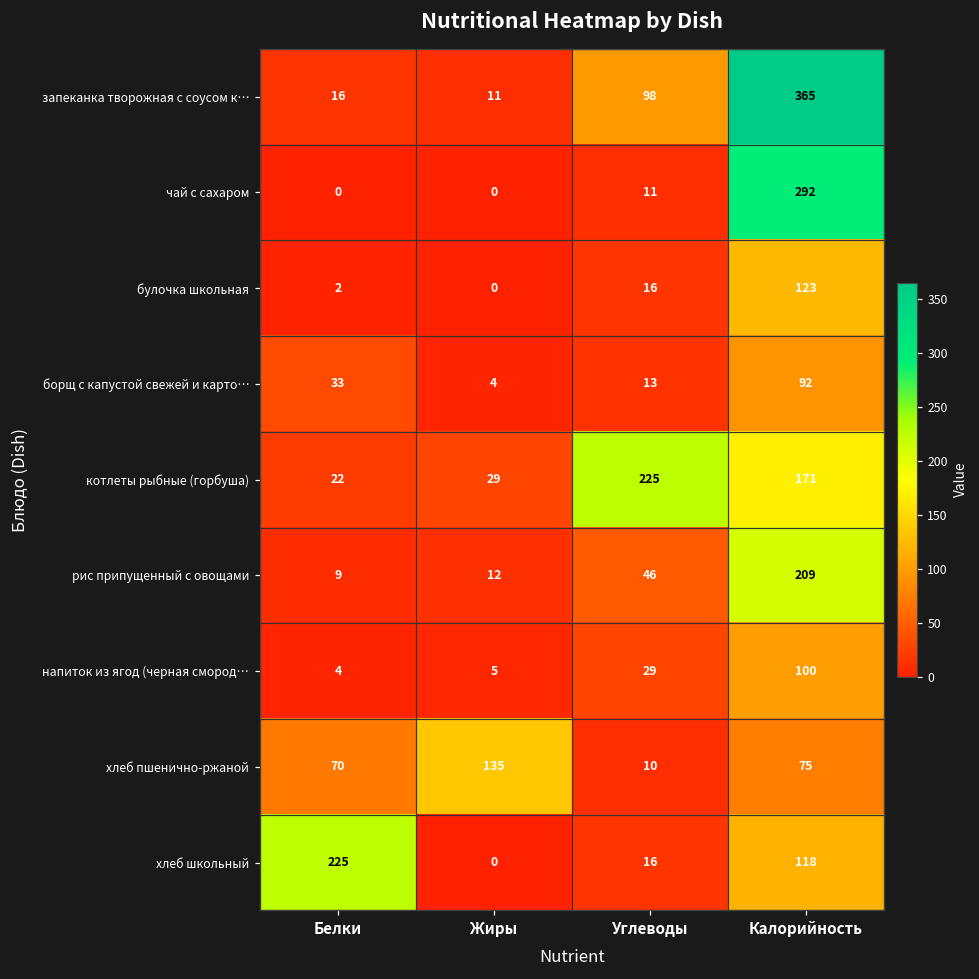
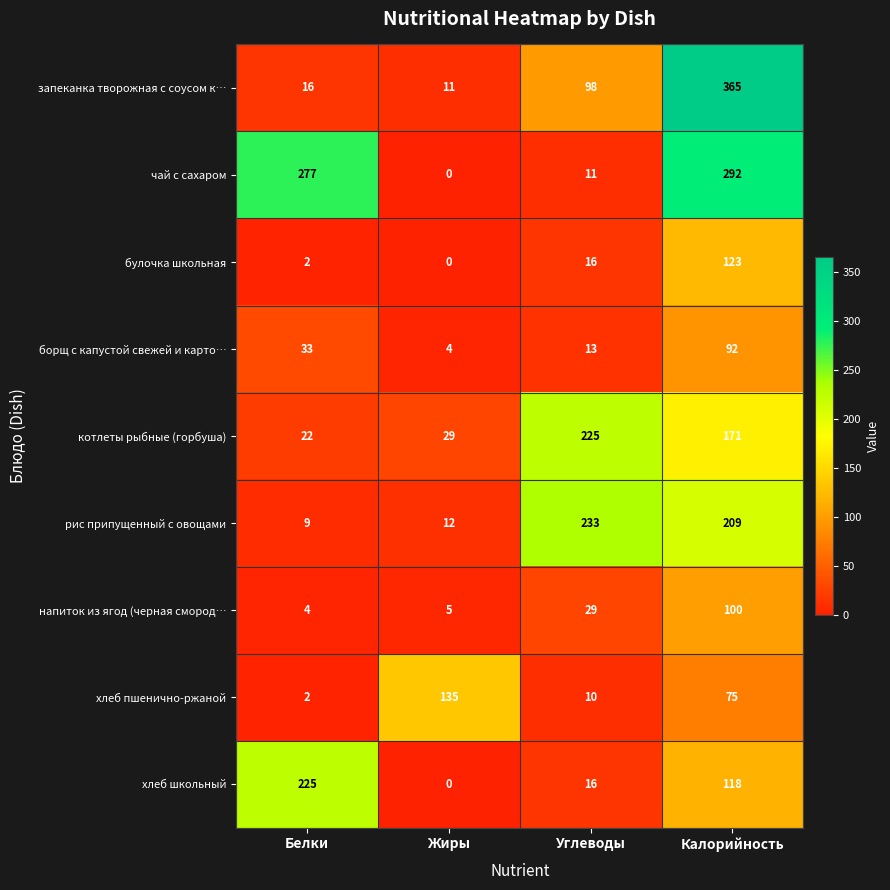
чай с сахаром, Белки: 0 -> 277
рис припущенный с овощами, Углеводы: 46 -> 233
хлеб пшенично-ржаной, Белки: 70 -> 2
